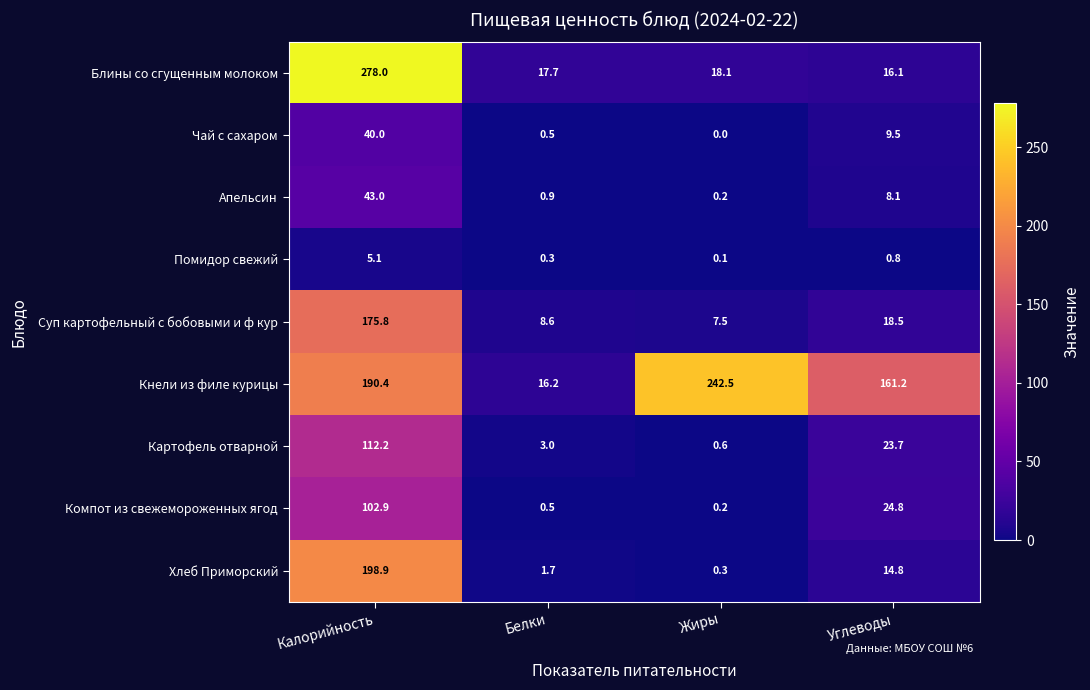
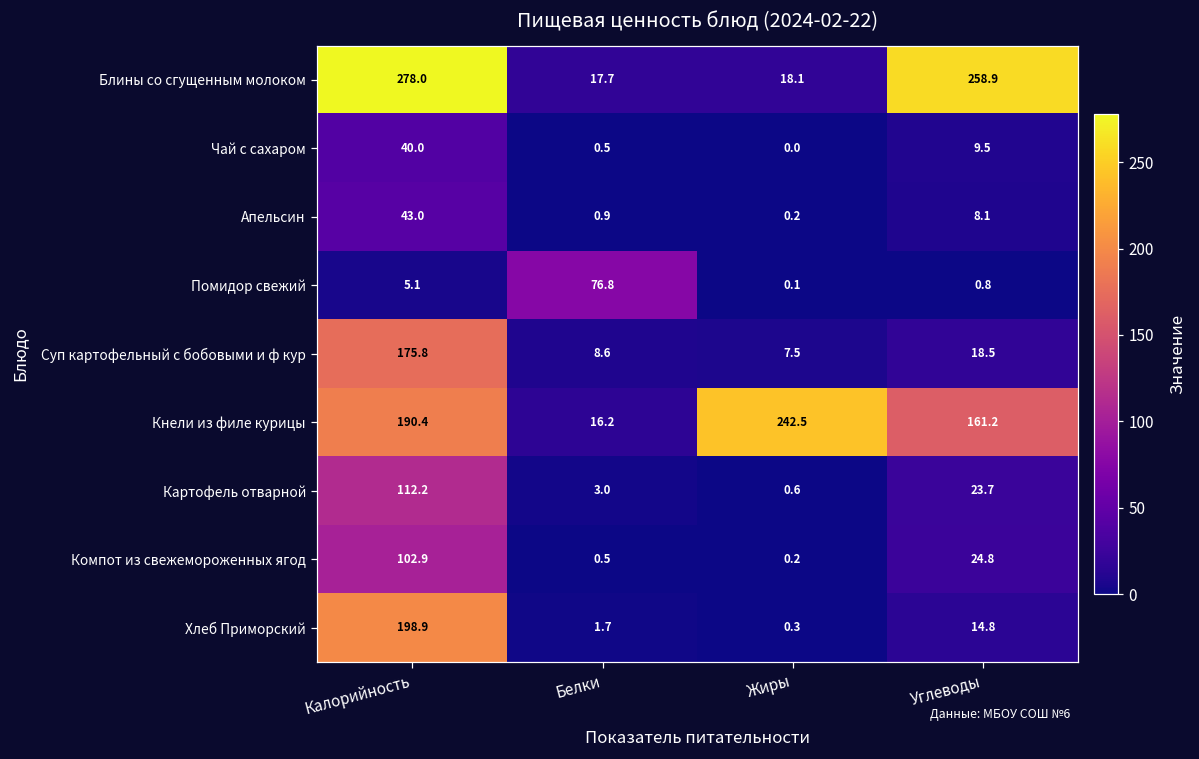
Блины со сгущенным молоком, Углеводы: 16.1 -> 258.9
Помидор свежий, Белки: 0.3 -> 76.8
